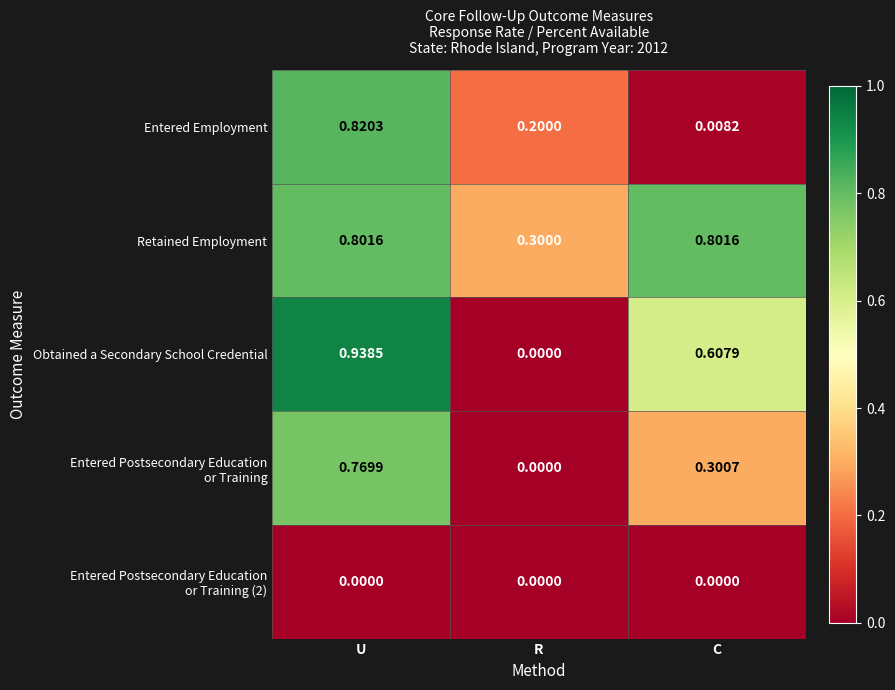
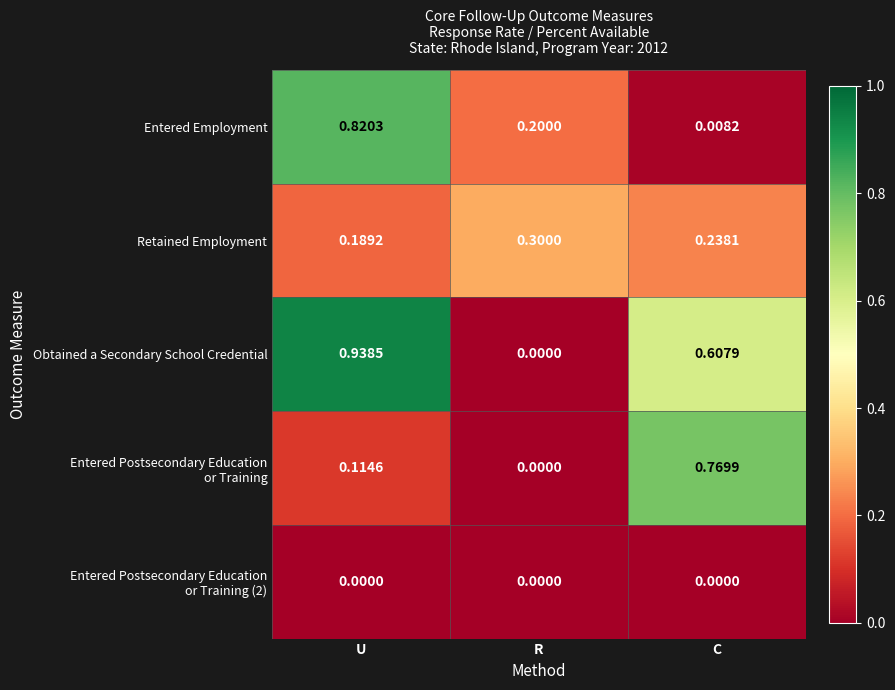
Retained Employment, U: 0.8016 -> 0.1892
Retained Employment, C: 0.8016 -> 0.2381
Entered Postsecondary Education or Training, U: 0.7699 -> 0.1146
Entered Postsecondary Education or Training, C: 0.3007 -> 0.7699
